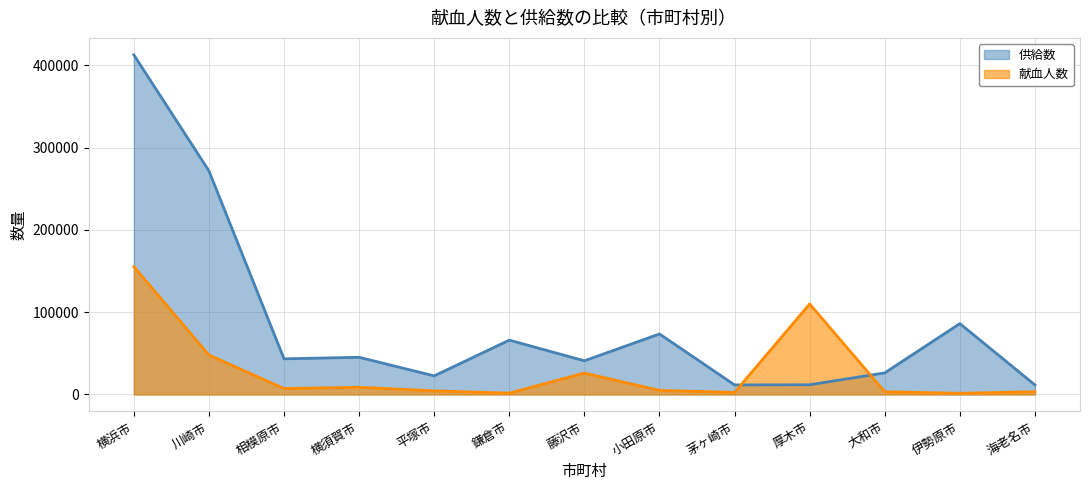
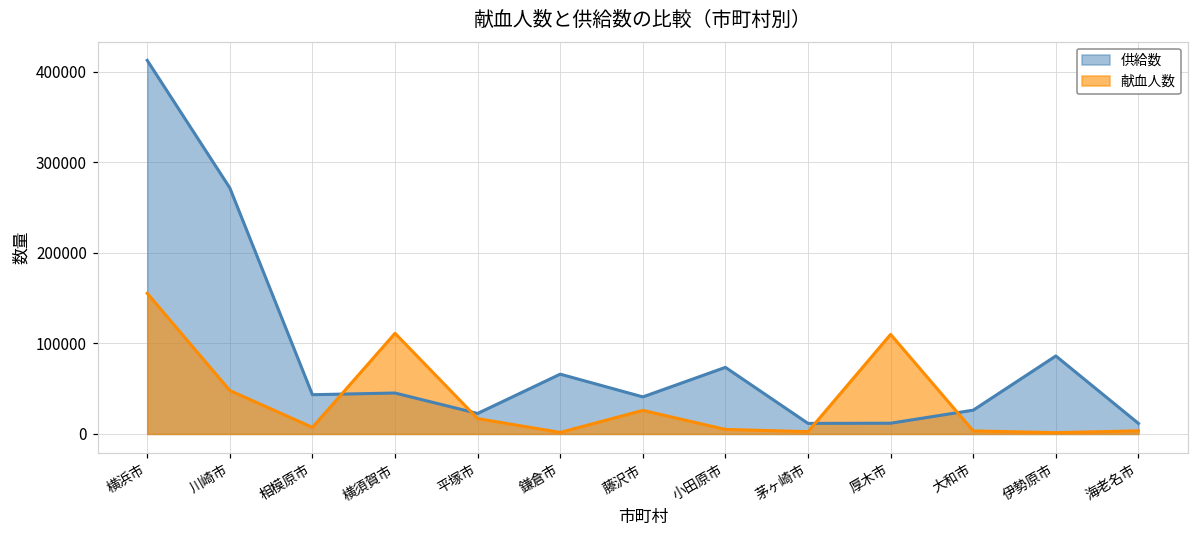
献血人数, 横須賀市: 10000 -> 110000
献血人数, 平塚市: 0 -> 20000
